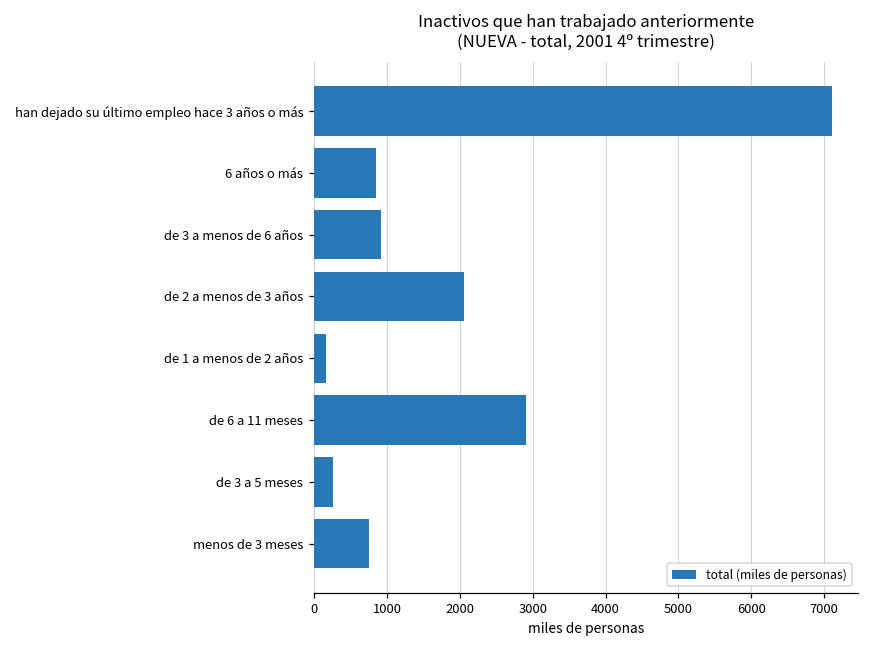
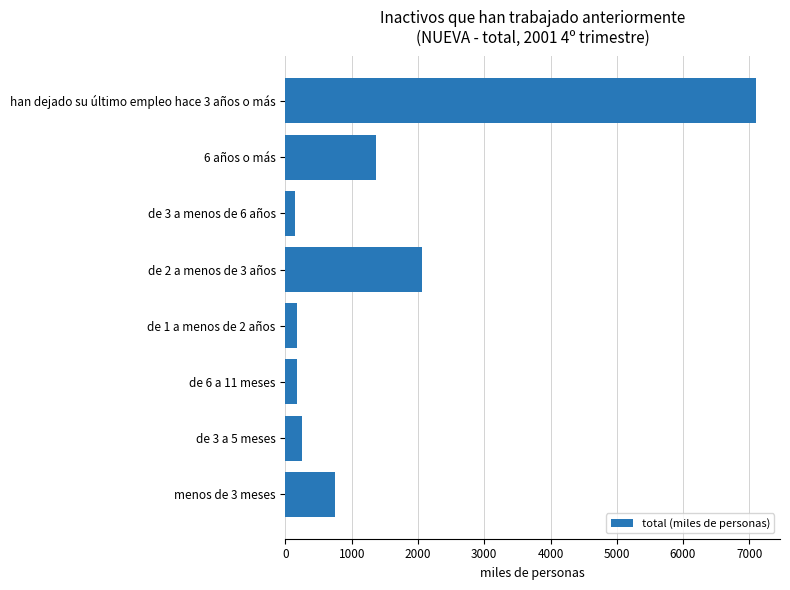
6 años o más: 800 -> 1400
de 3 a menos de 6 años: 900 -> 100
de 6 a 11 meses: 2900 -> 200
